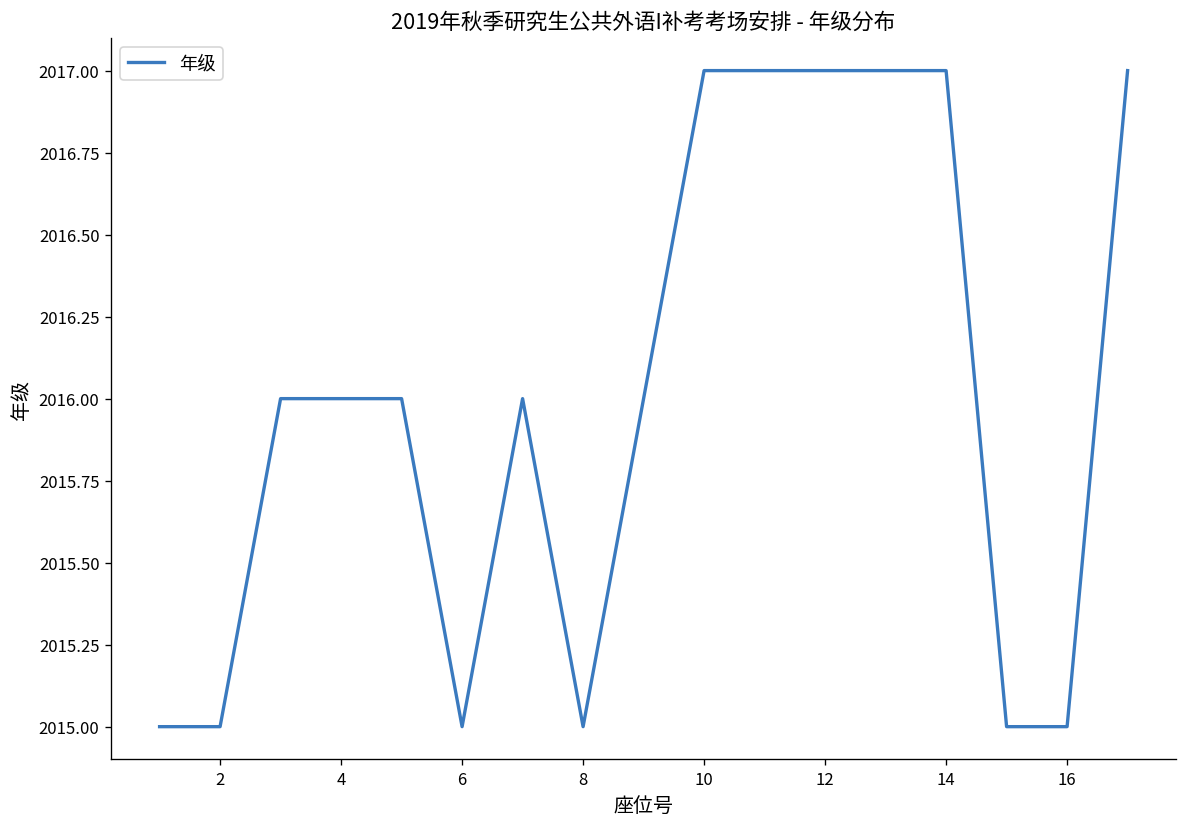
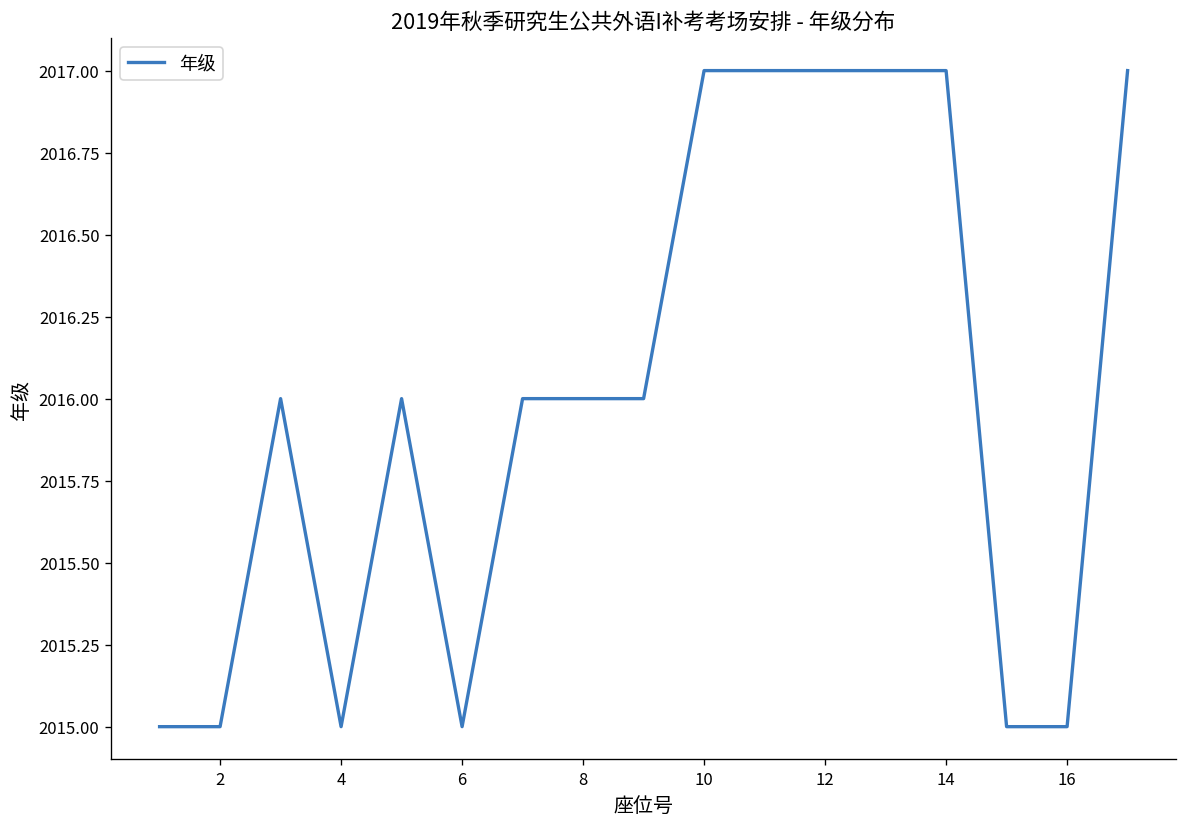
4: 2016 -> 2015
8: 2015 -> 2016
